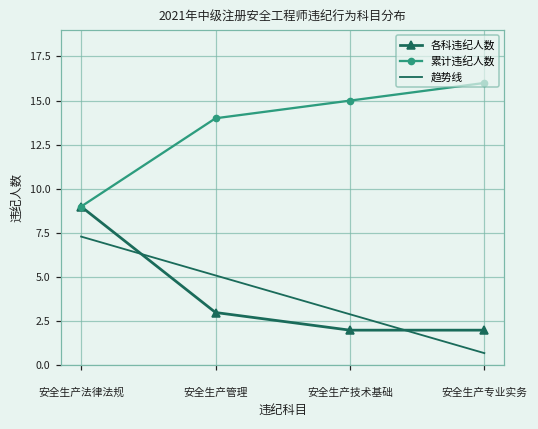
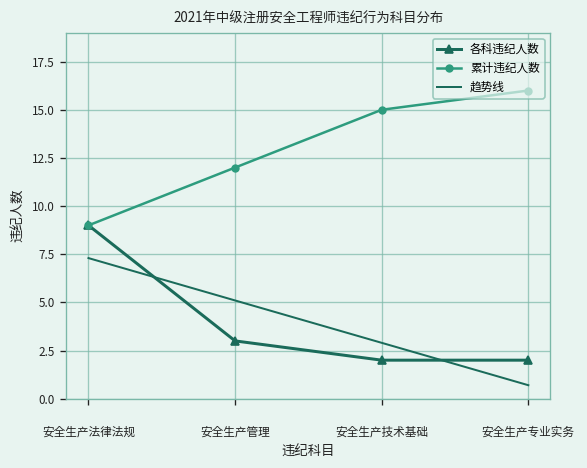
累计违纪人数, 安全生产管理: 14 -> 12
